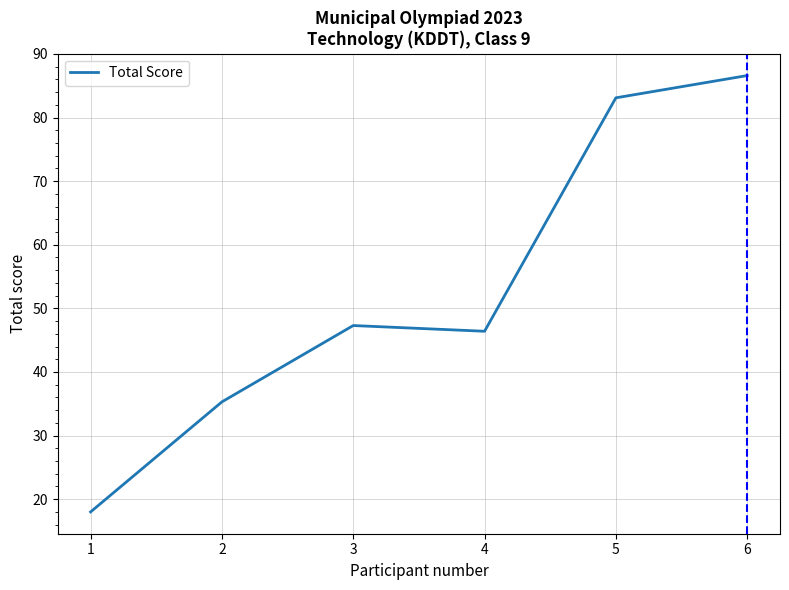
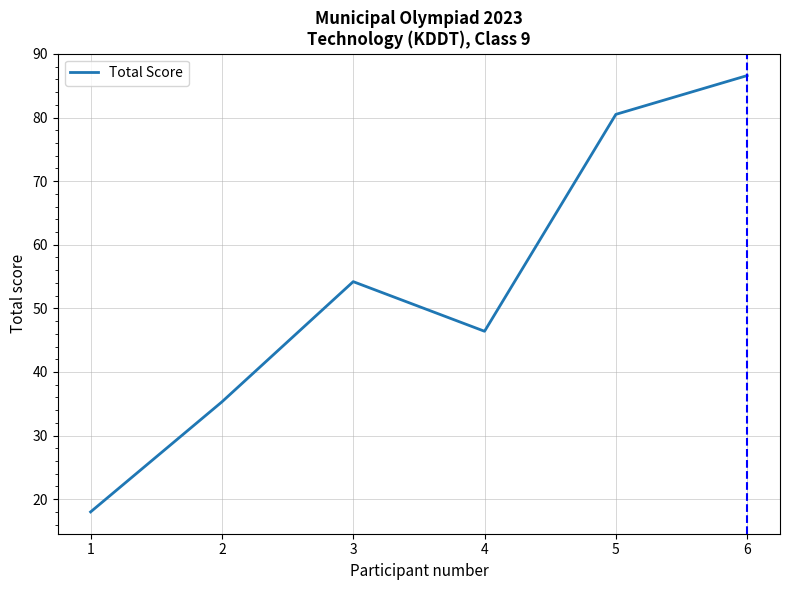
3: 47 -> 54
5: 83 -> 81
